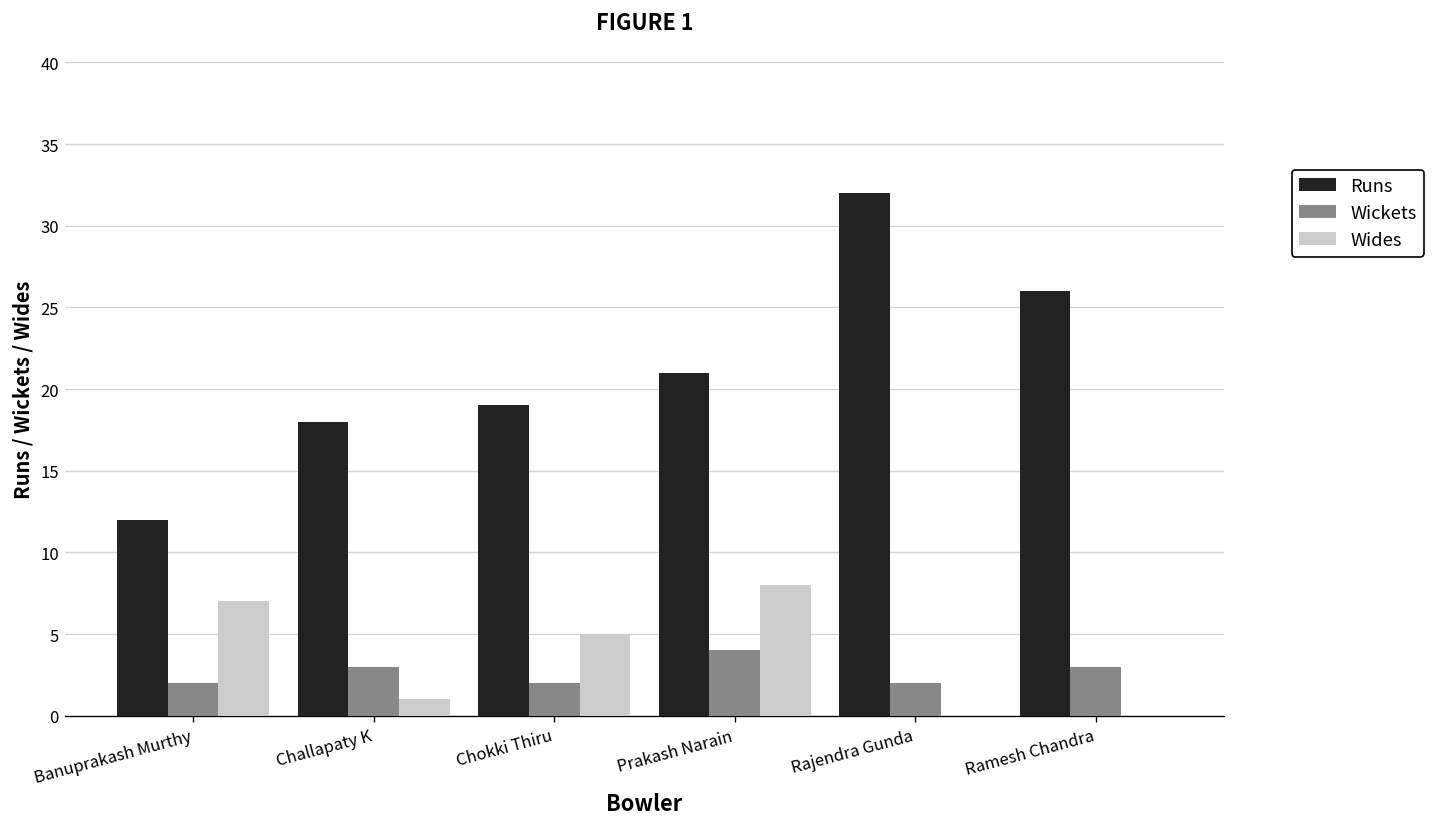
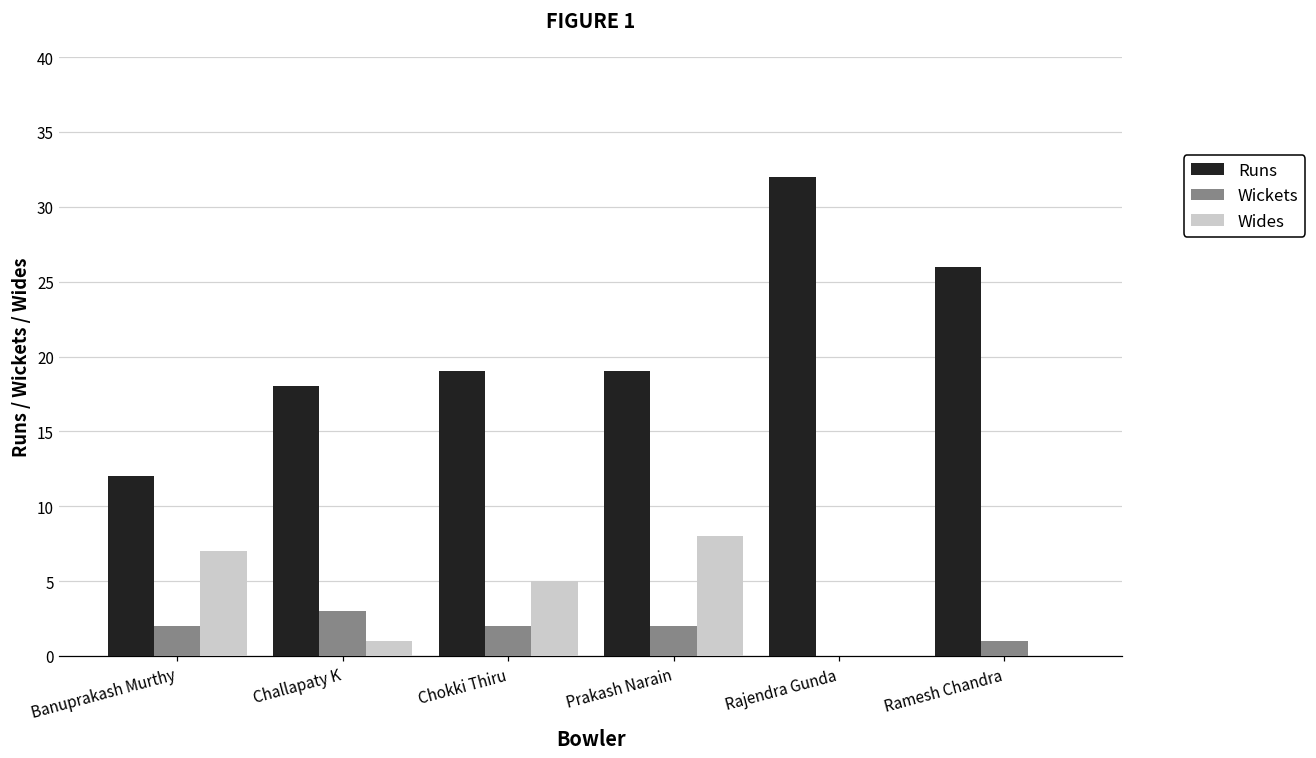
Runs, Prakash Narain: 21 -> 19
Wickets, Prakash Narain: 4 -> 2
Wickets, Rajendra Gunda: 2 -> 0
Wickets, Ramesh Chandra: 3 -> 1
